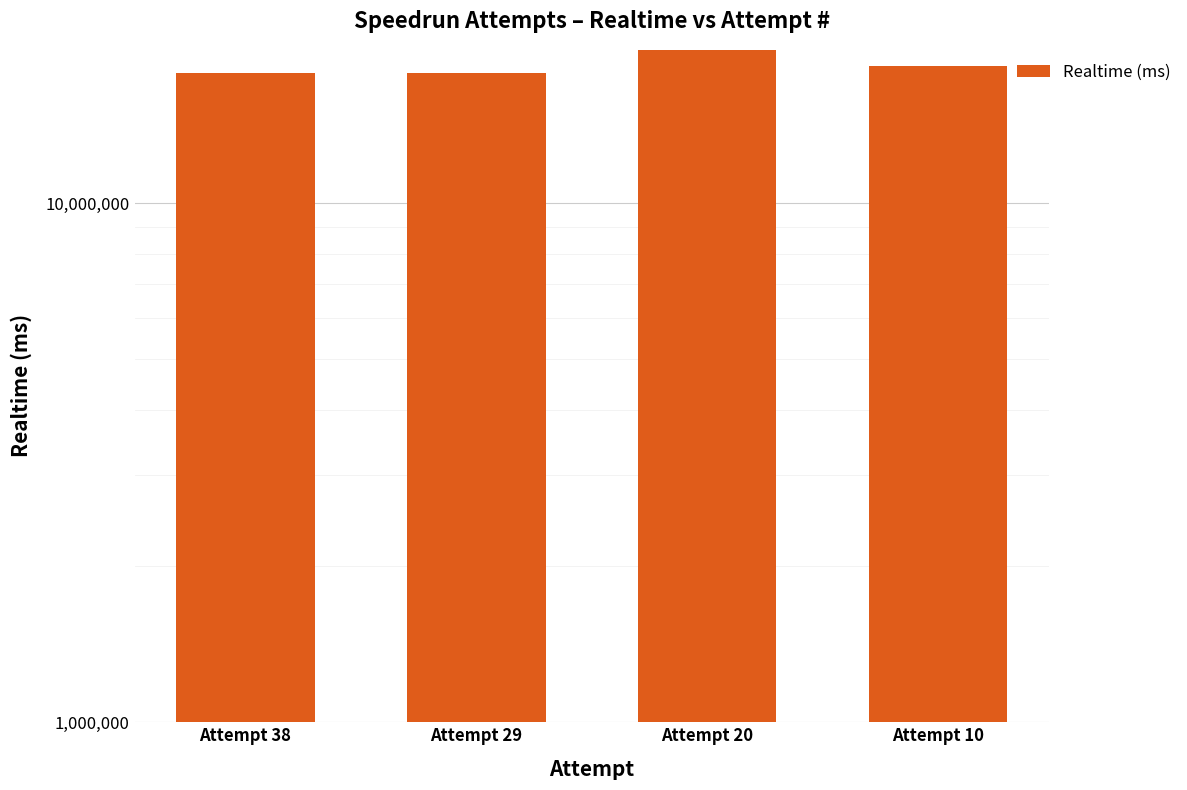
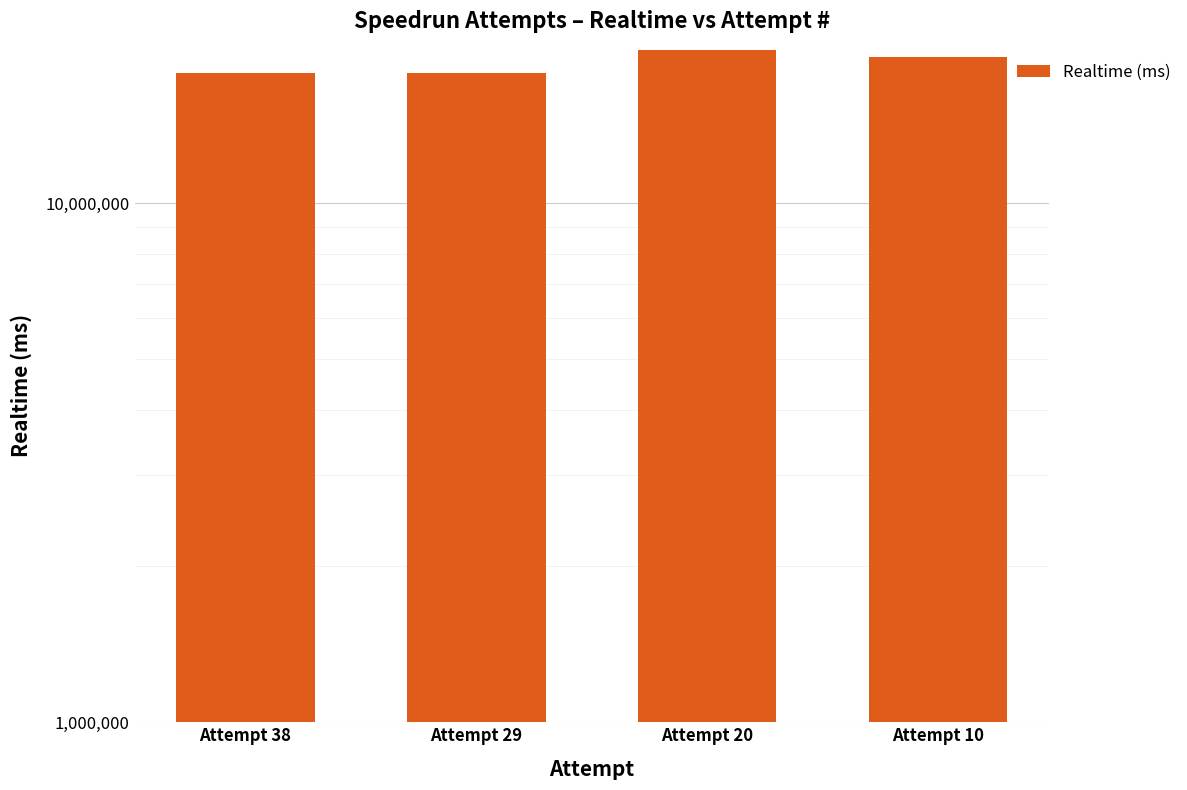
Attempt 10: 18,400,000 -> 19,100,000
